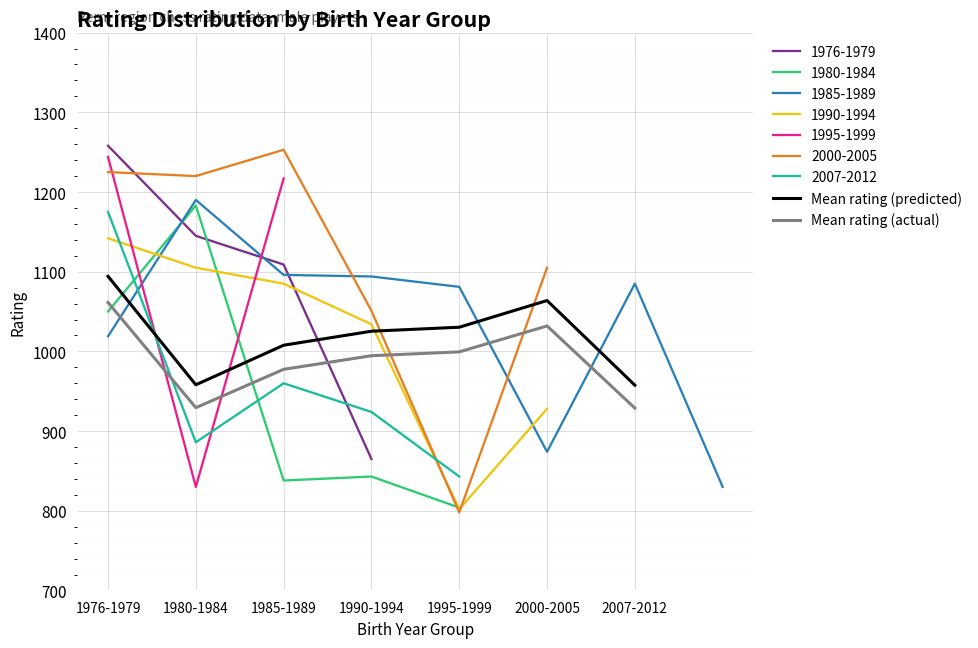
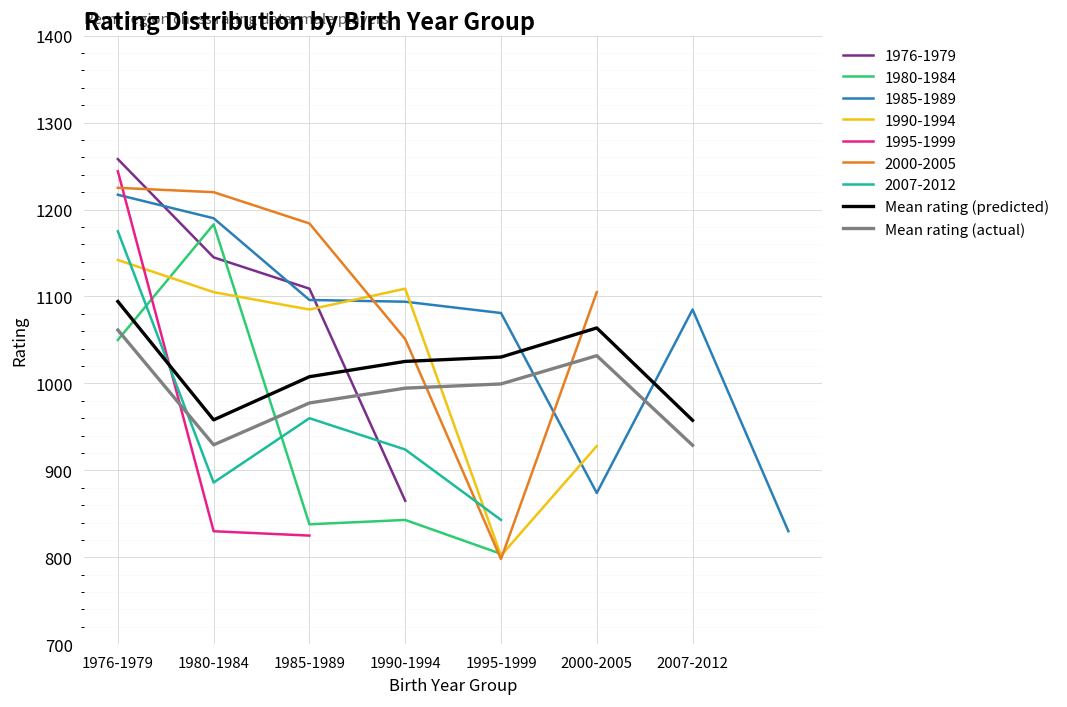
1985-1989, 1976-1979: 1020 -> 1220
1995-1999, 1985-1989: 1220 -> 830
2000-2005, 1985-1989: 1250 -> 1180
1990-1994, 1990-1994: 1030 -> 1110
